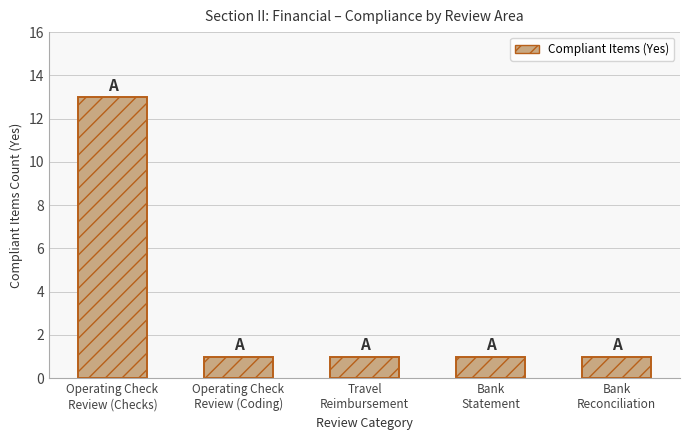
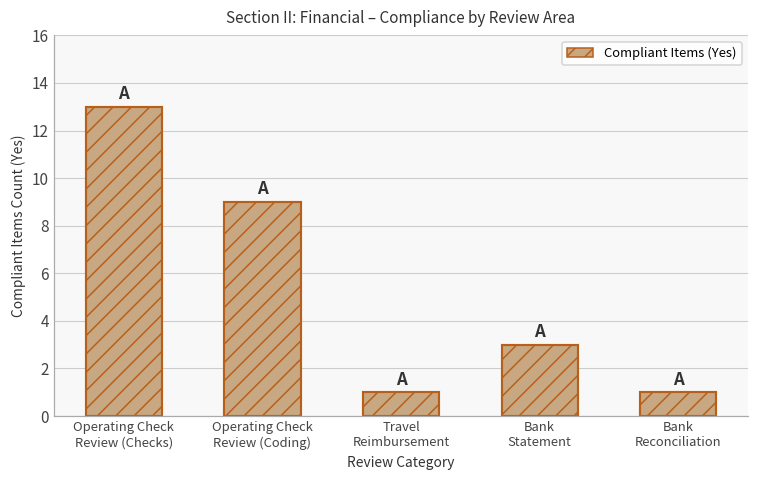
Operating Check Review (Coding): 1 -> 9
Bank Statement: 1 -> 3
